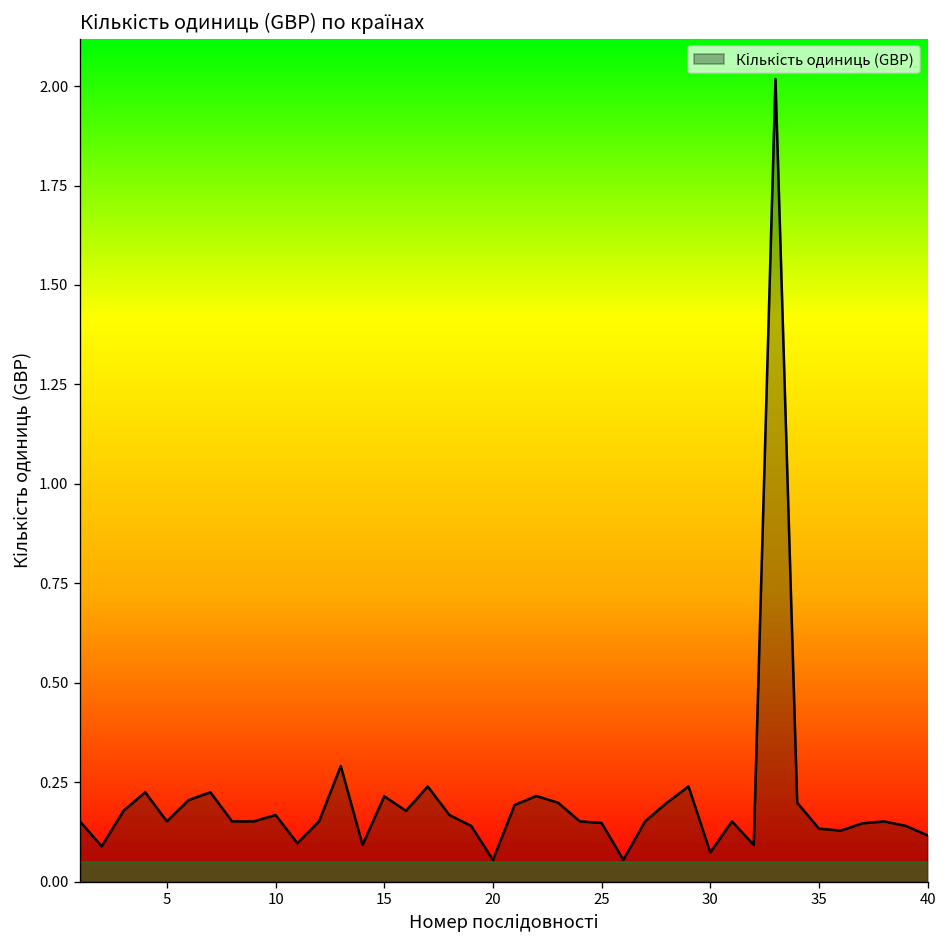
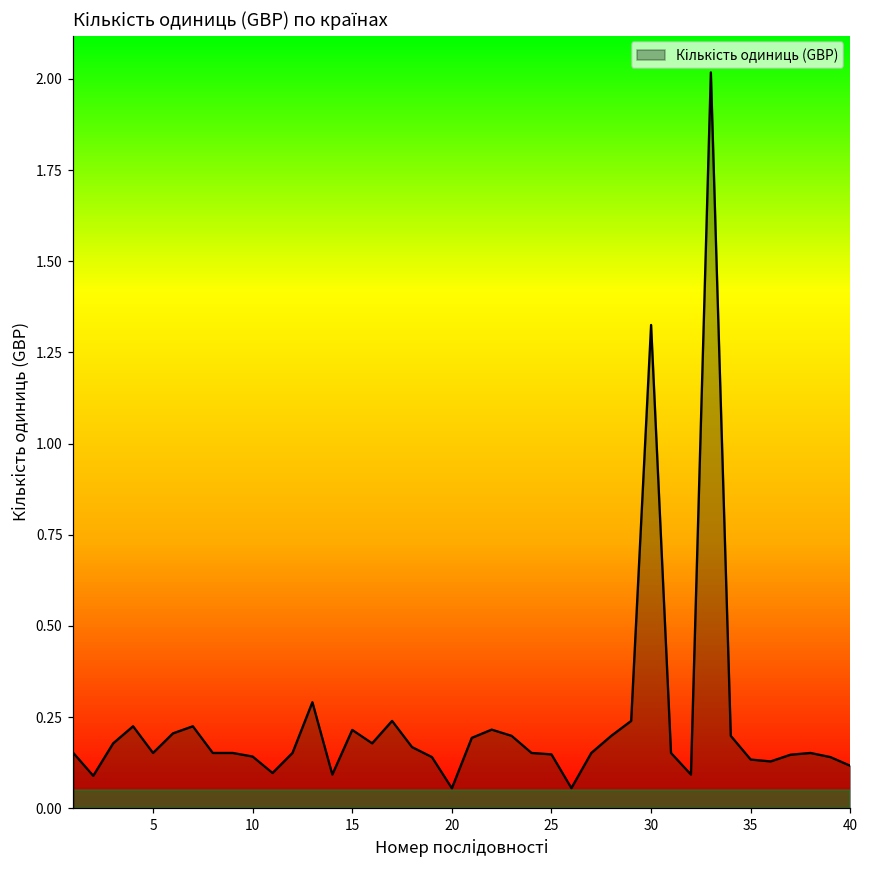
10: 0.17 -> 0.14
30: 0.07 -> 1.33
